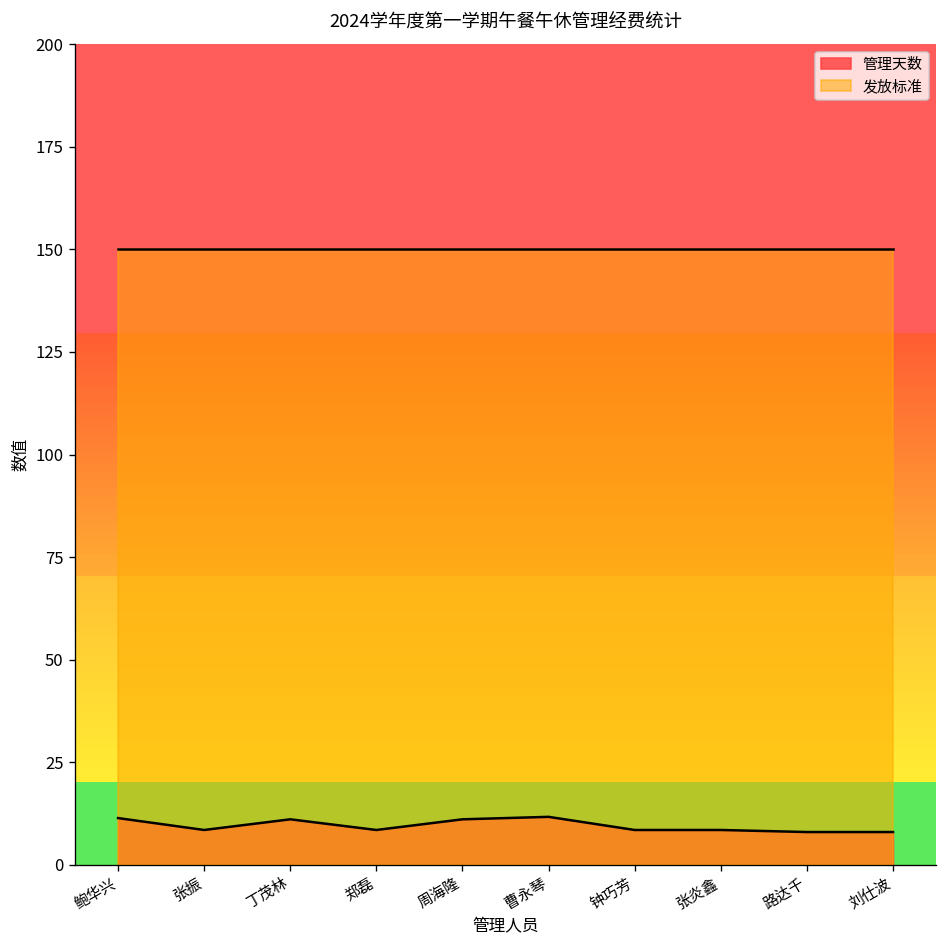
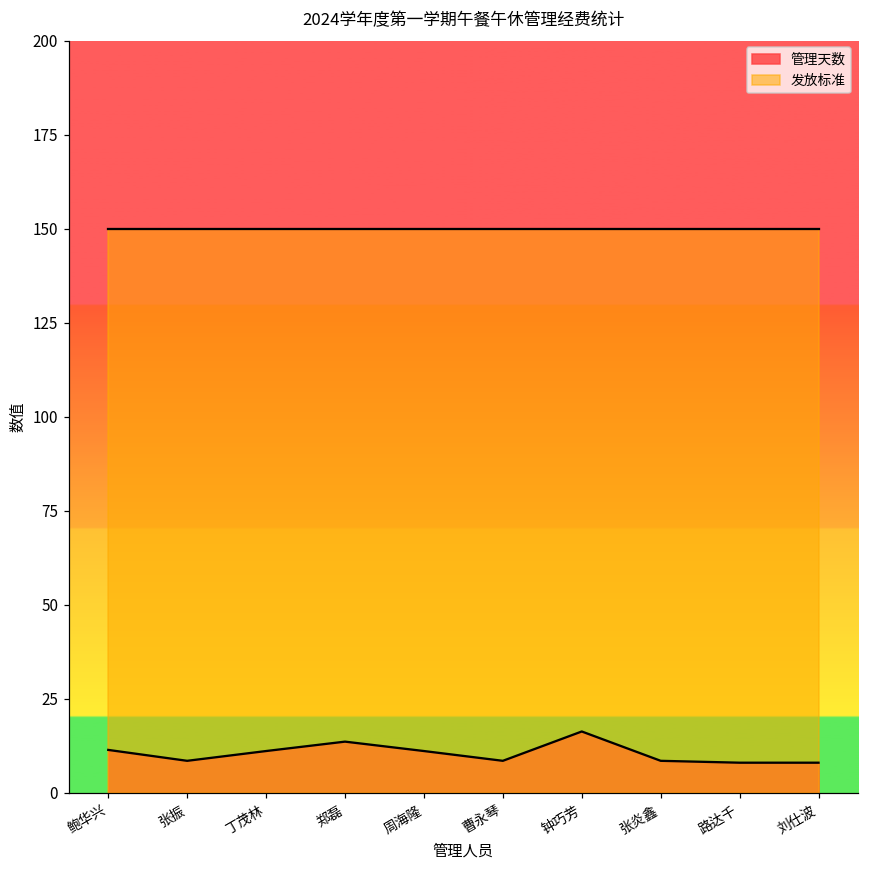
管理天数, 郑磊: 9 -> 14
管理天数, 曹永琴: 12 -> 9
管理天数, 钟巧芳: 9 -> 16
